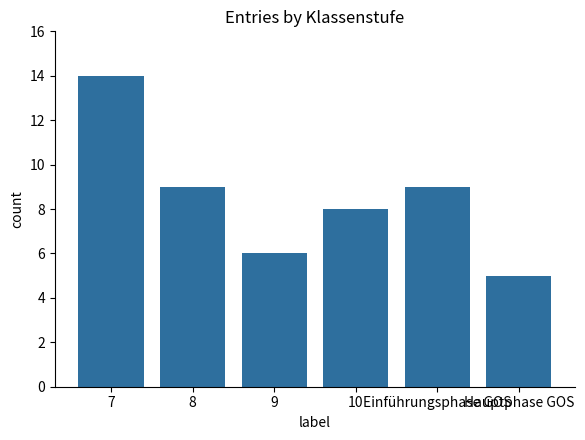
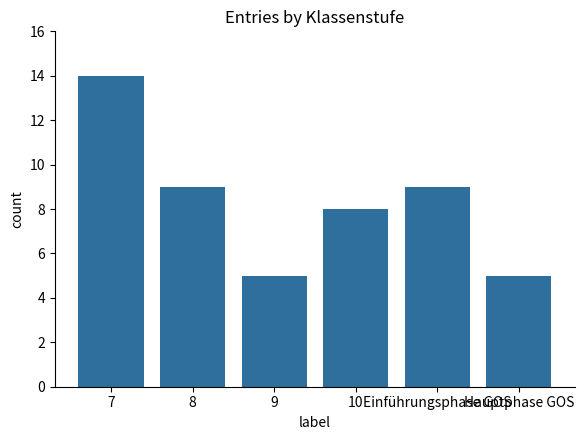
9: 6 -> 5
